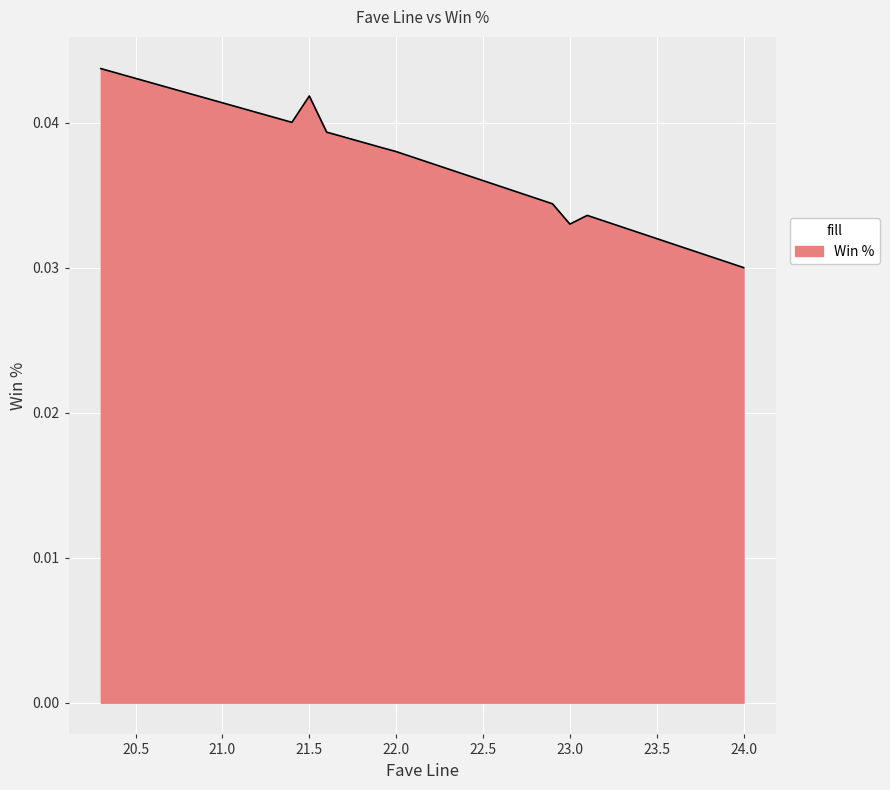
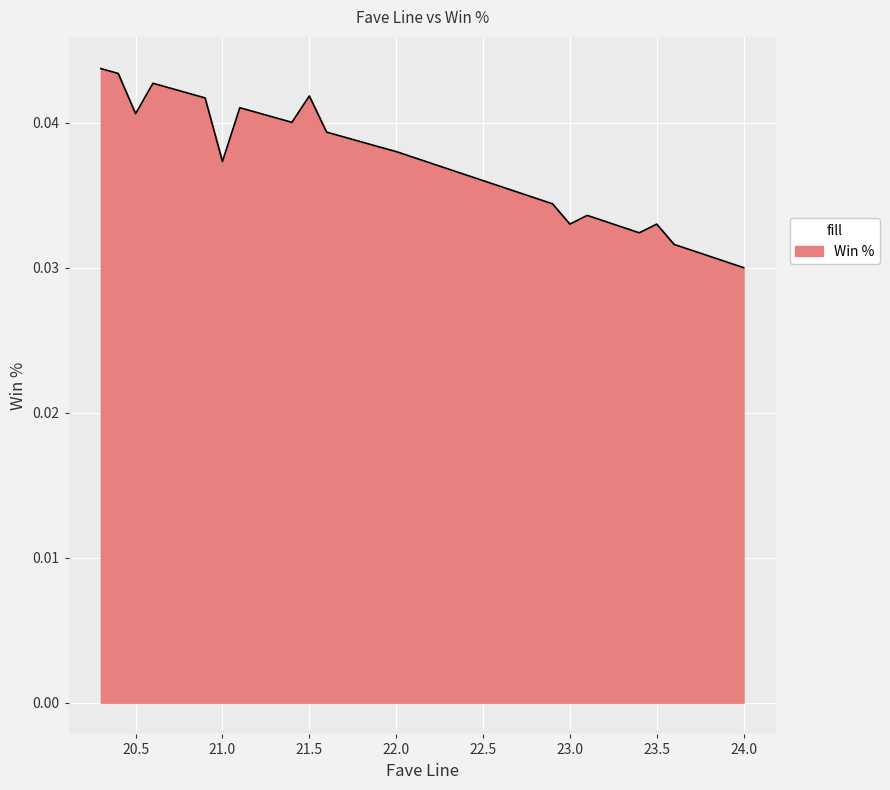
20.5: 0.0430 -> 0.0406
21.0: 0.0414 -> 0.0373
23.5: 0.032 -> 0.033
